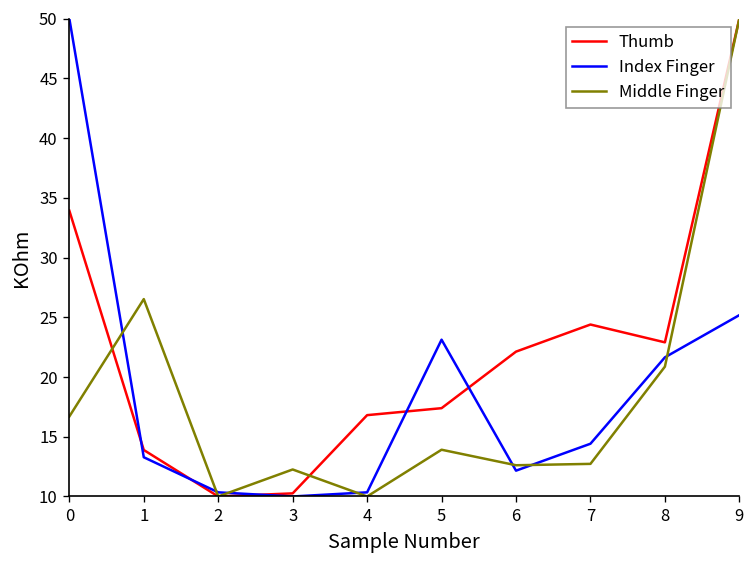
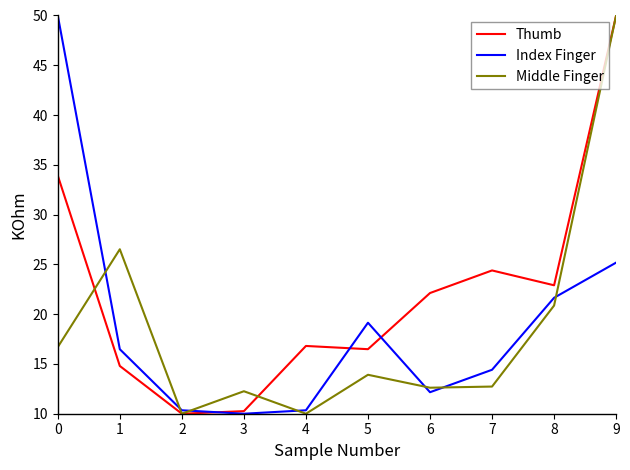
Thumb, 1: 14 -> 15
Index Finger, 1: 13 -> 16
Thumb, 5: 17 -> 16
Index Finger, 5: 23 -> 19
